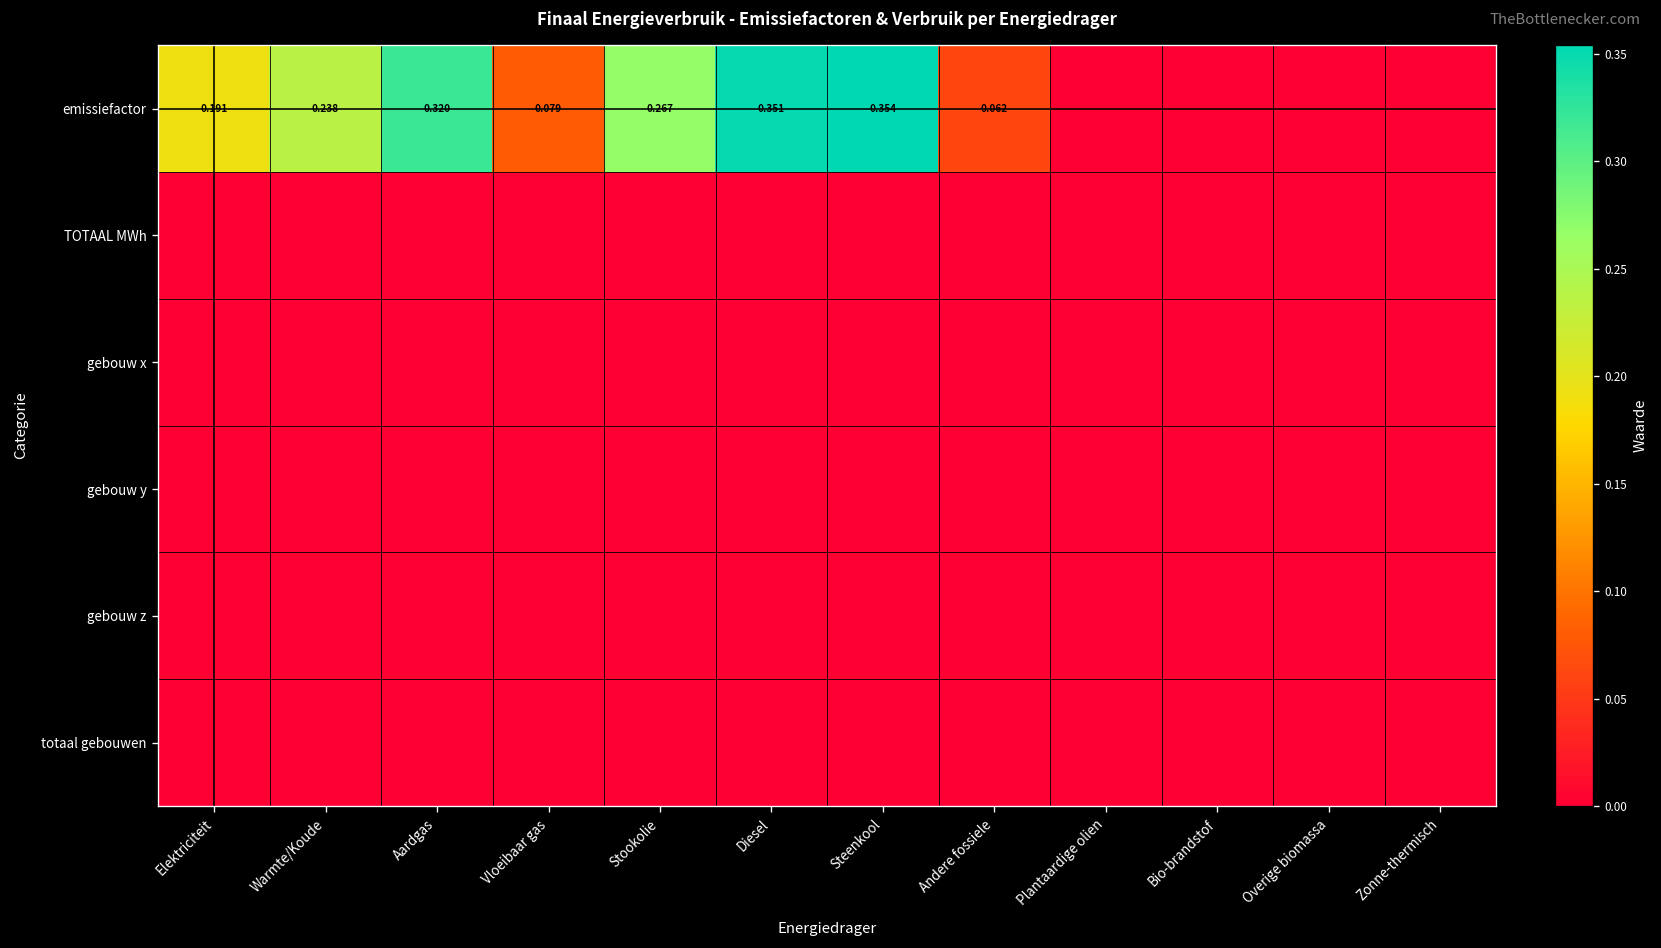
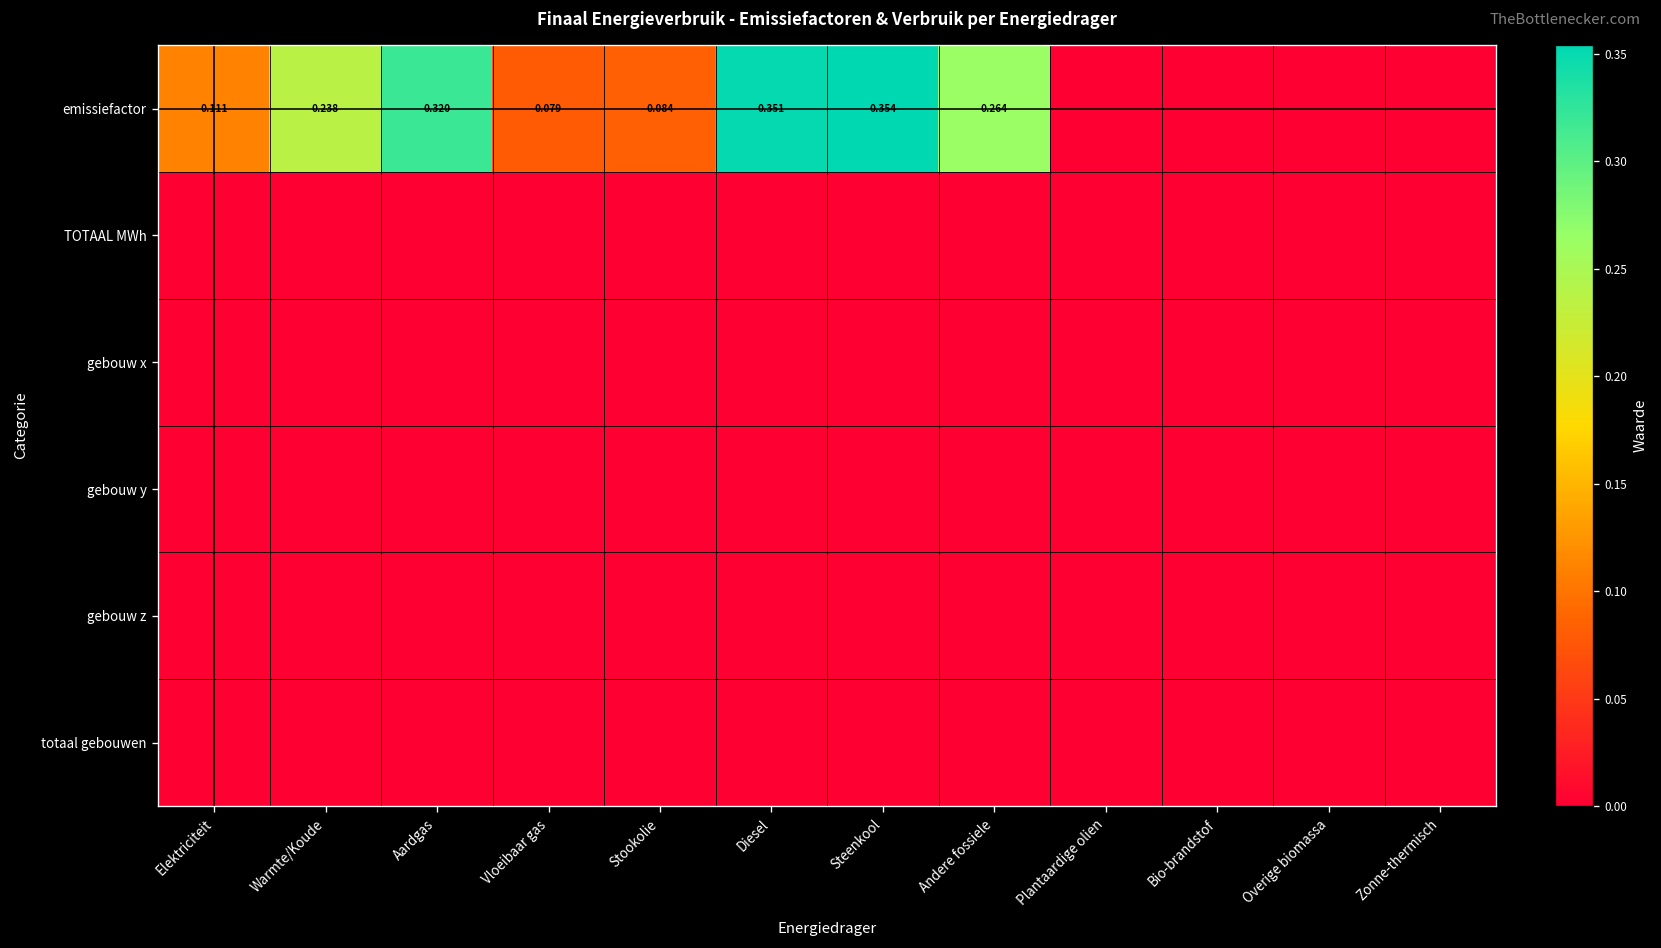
emissiefactor, Elektriciteit: 0.191 -> 0.111
emissiefactor, Stookolie: 0.267 -> 0.084
emissiefactor, Andere fossiele: 0.062 -> 0.264
